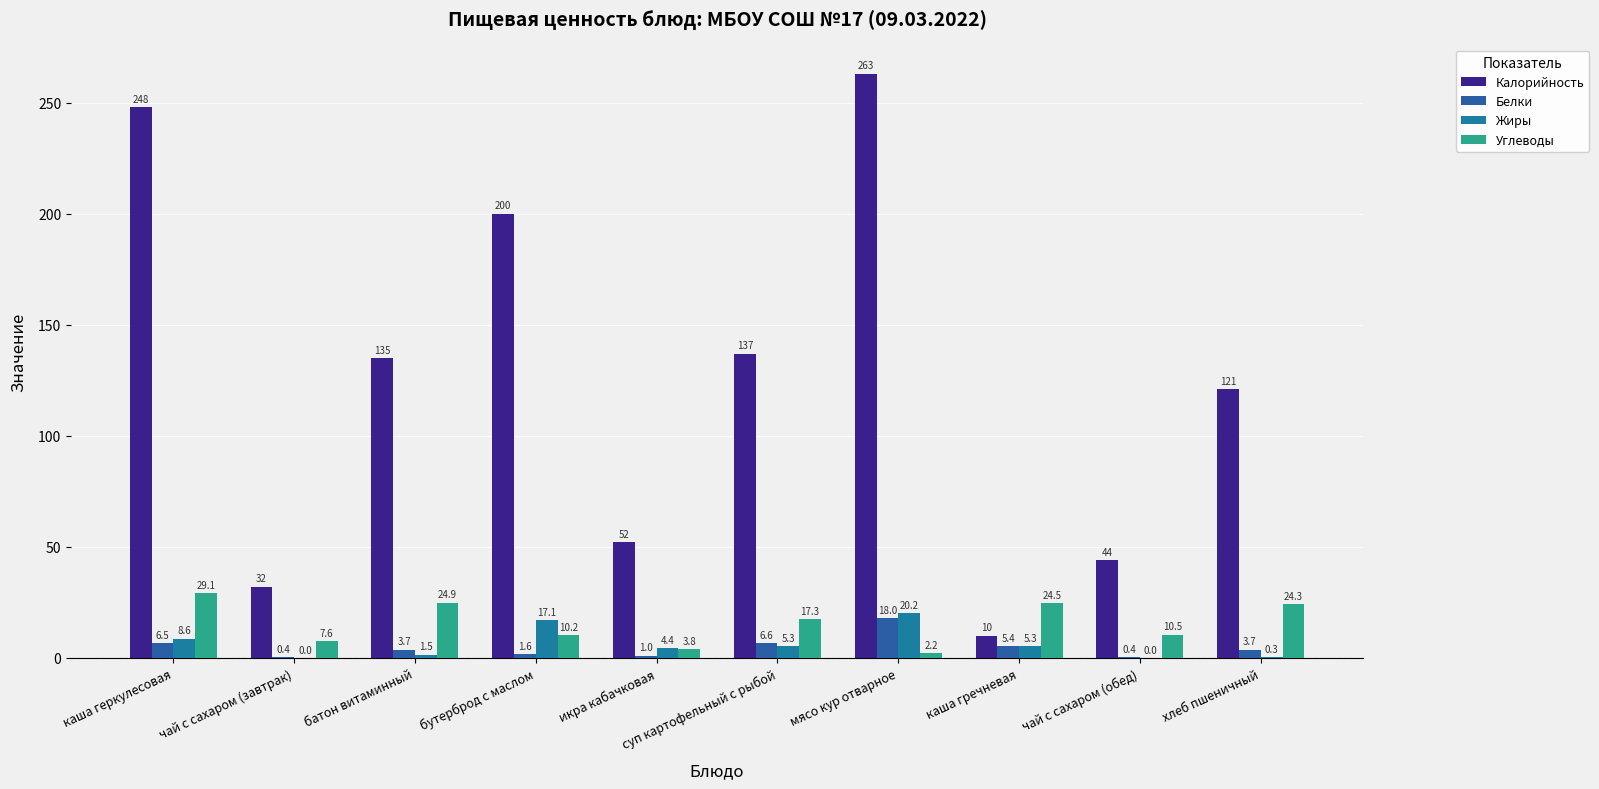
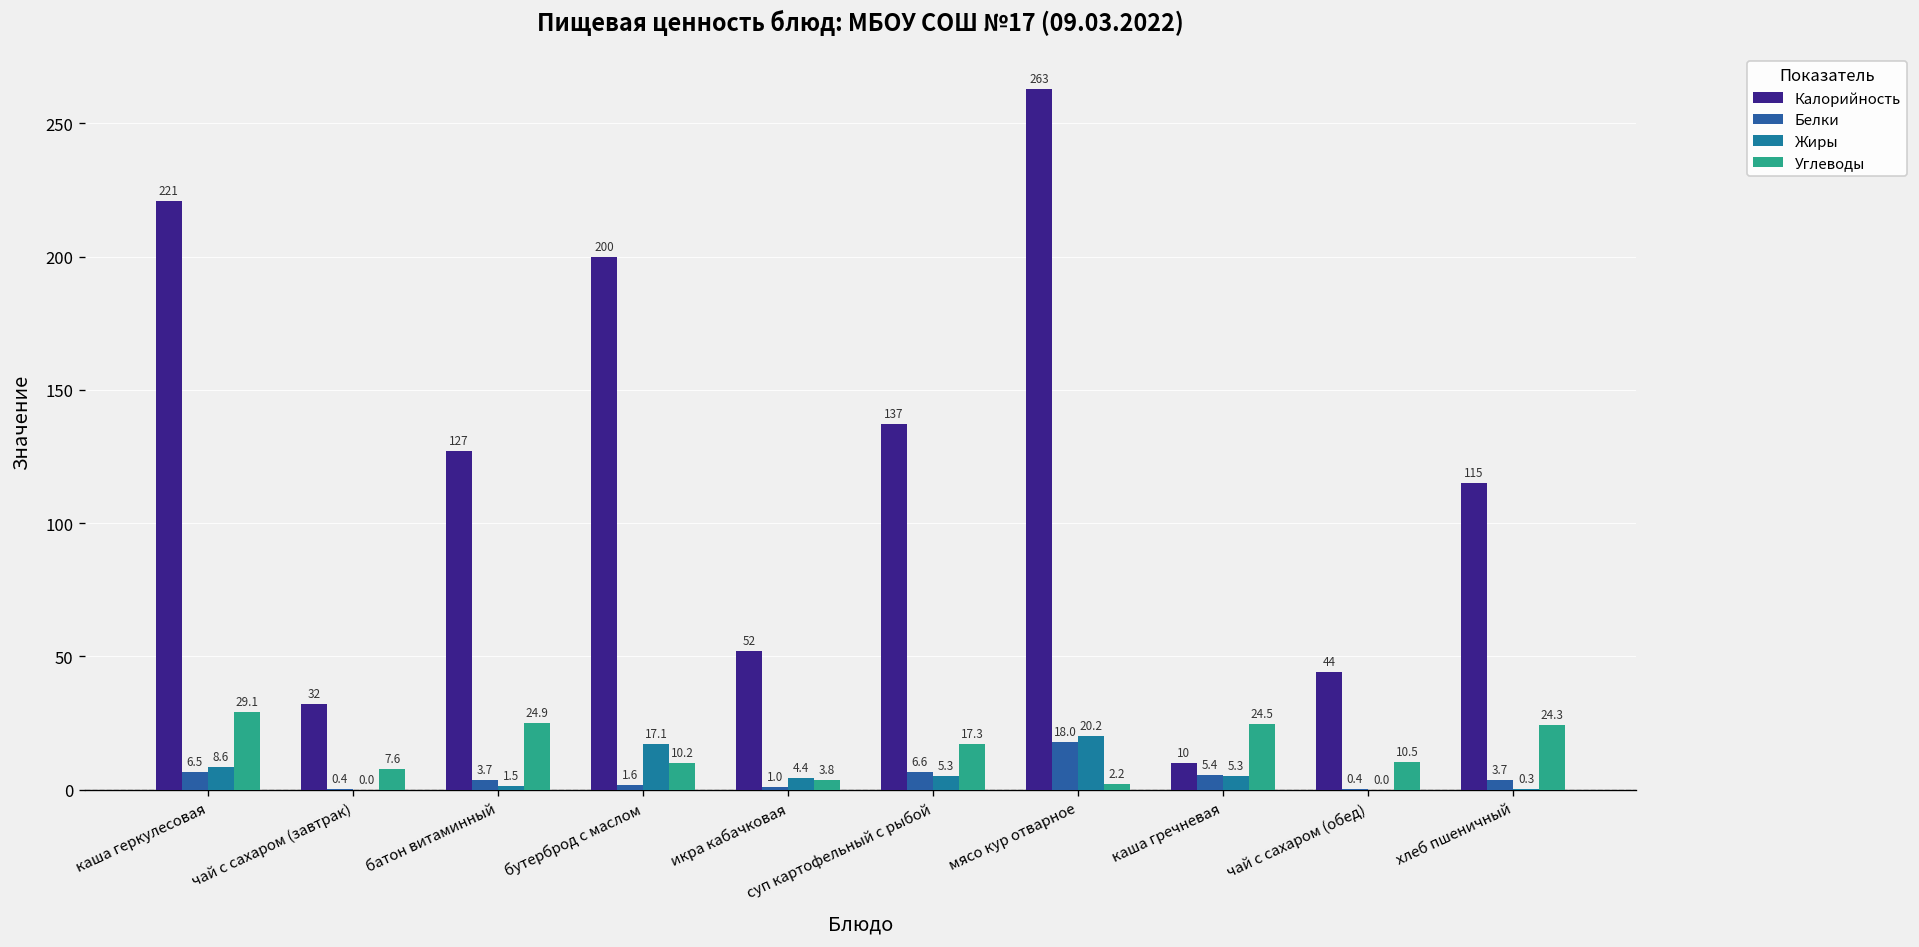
Калорийность, каша геркулесовая: 248 -> 221
Калорийность, батон витаминный: 135 -> 127
Калорийность, хлеб пшеничный: 121 -> 115
